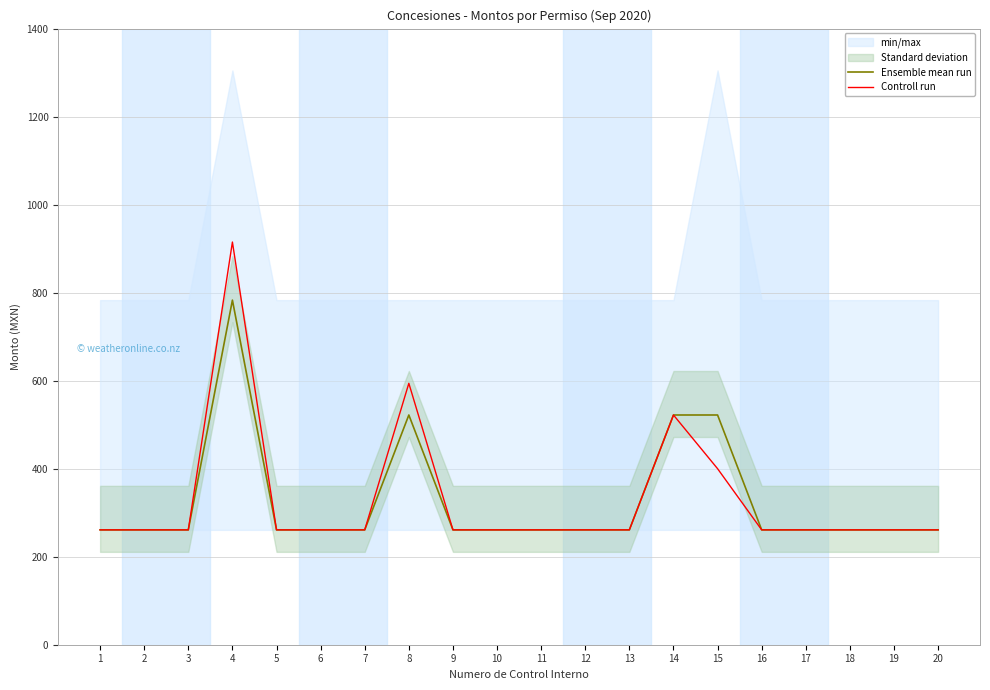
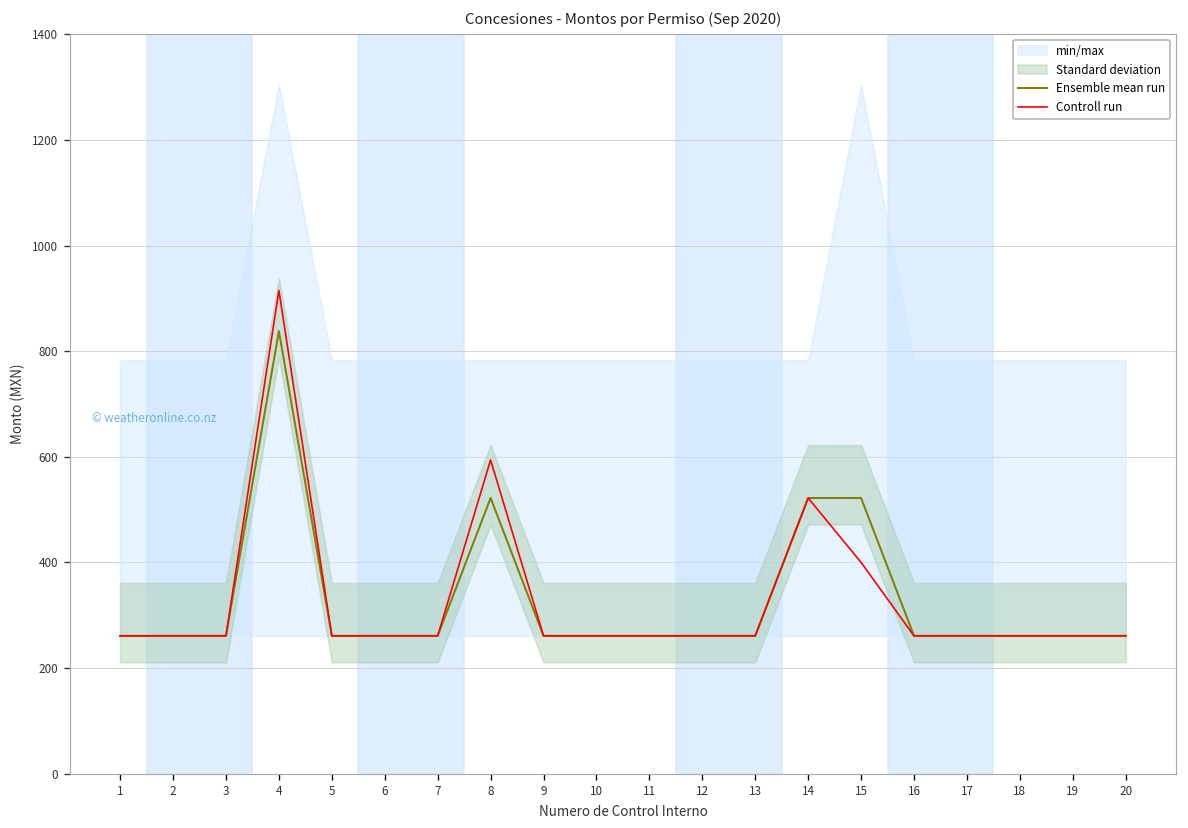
Ensemble mean run, 4: 780 -> 840
